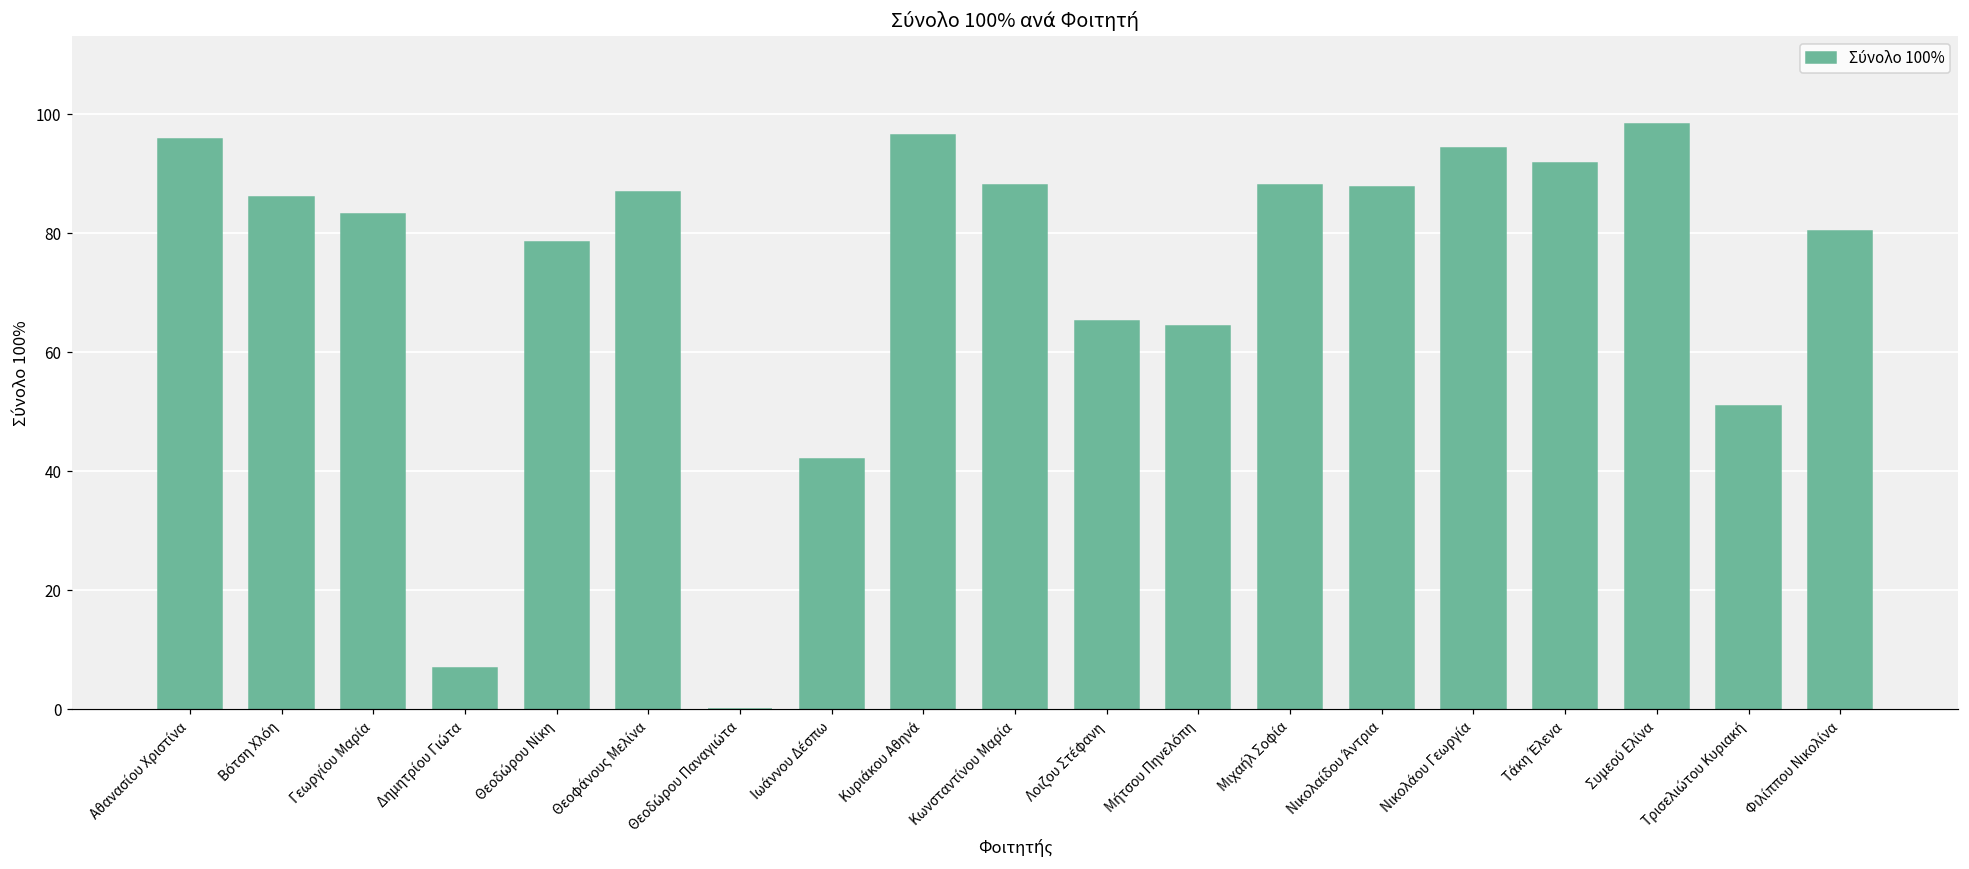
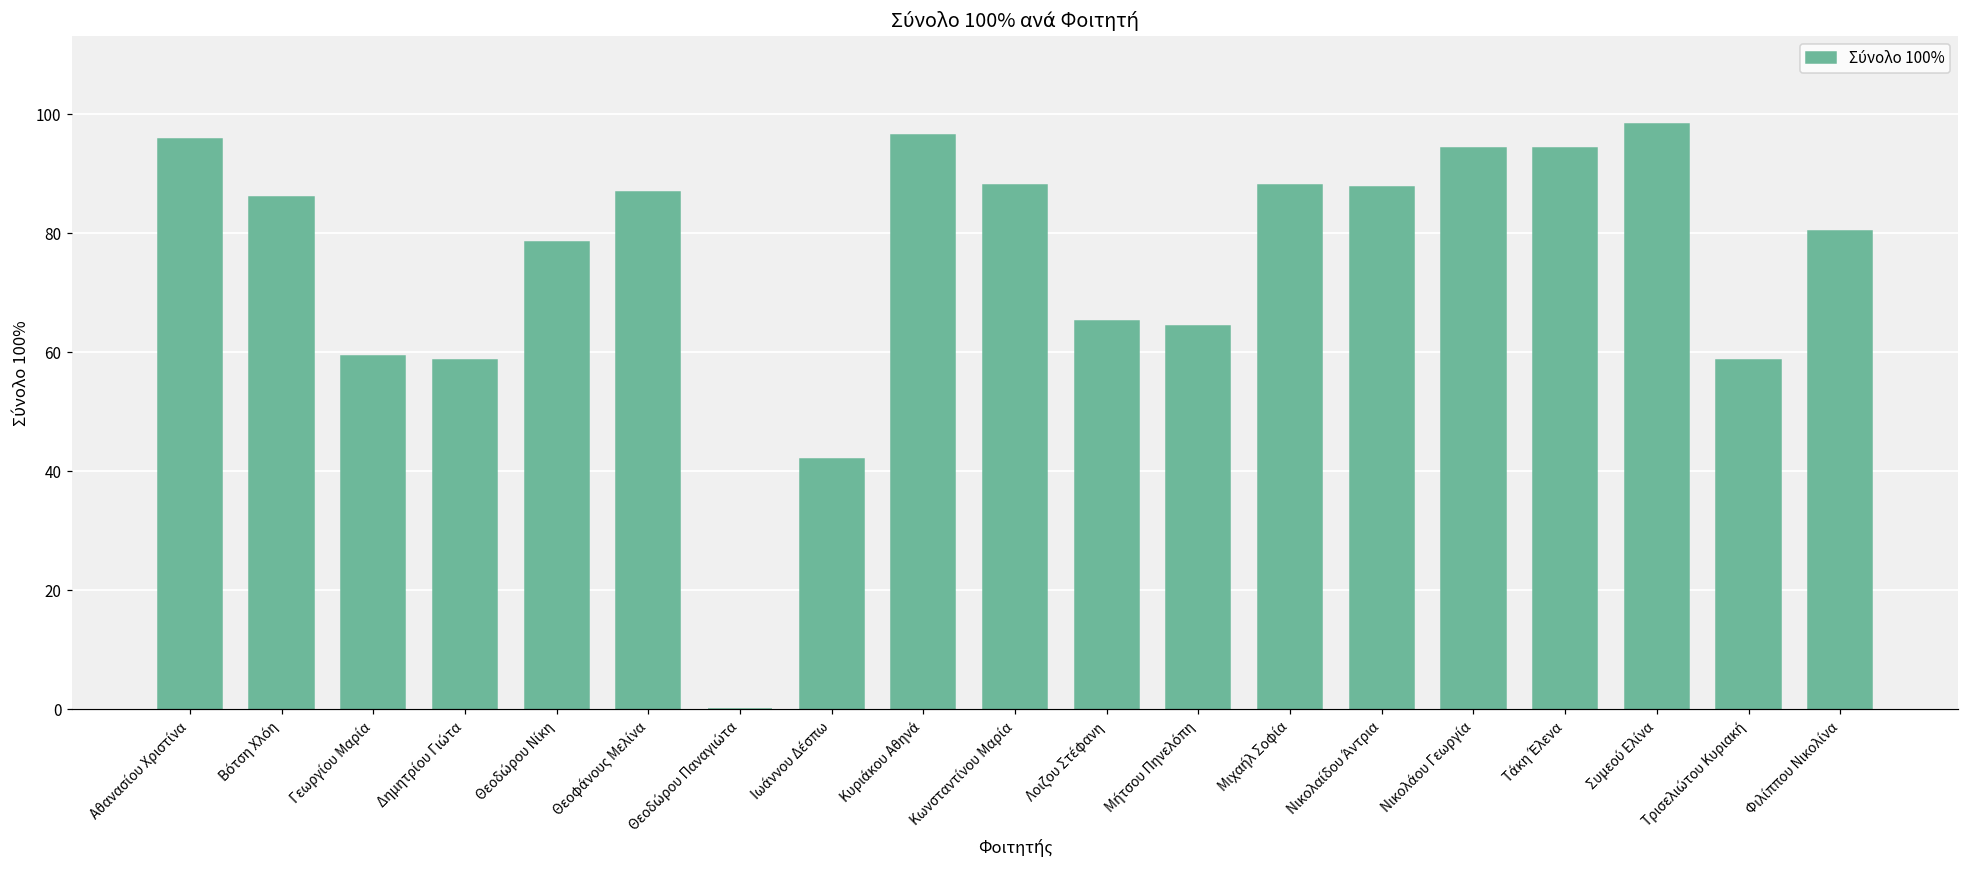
Γεωργίου Μαρία: 83 -> 59
Δημητρίου Γιώτα: 7 -> 59
Τάκη Έλενα: 92 -> 94
Τρισελιώτου Κυριακή: 51 -> 59
